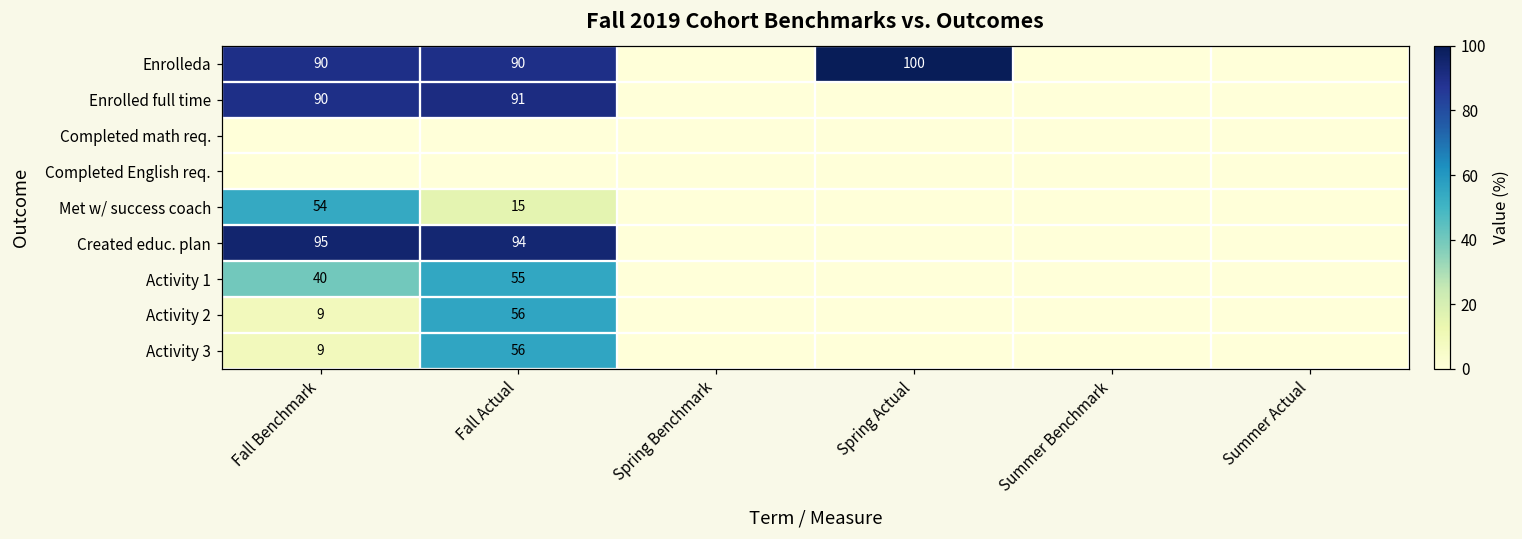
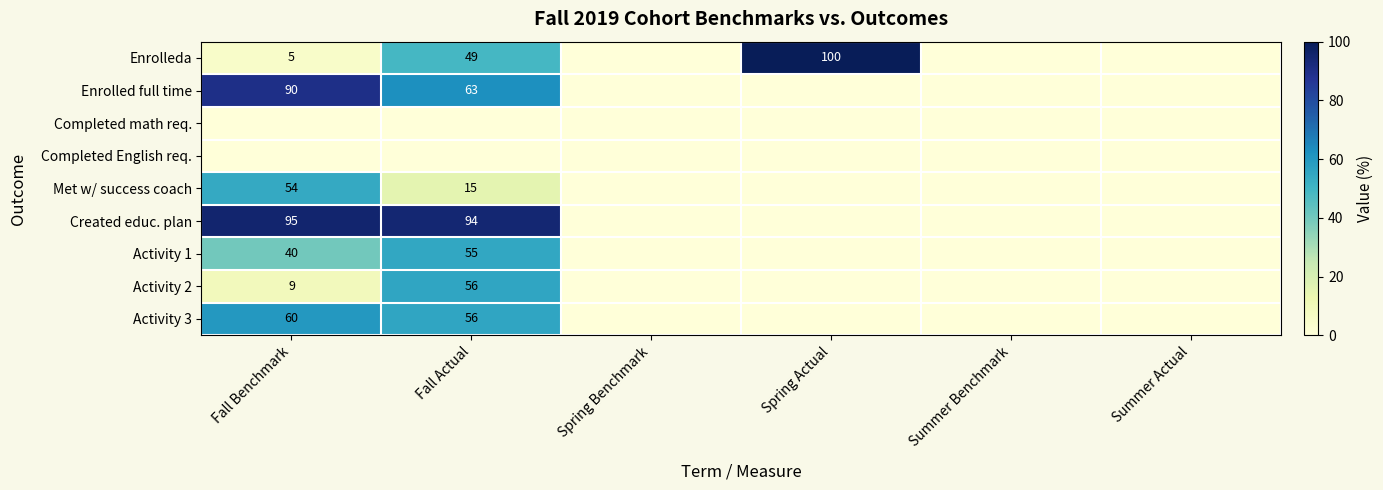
Enrolleda, Fall Benchmark: 90 -> 5
Enrolleda, Fall Actual: 90 -> 49
Enrolled full time, Fall Actual: 91 -> 63
Activity 3, Fall Benchmark: 9 -> 60
